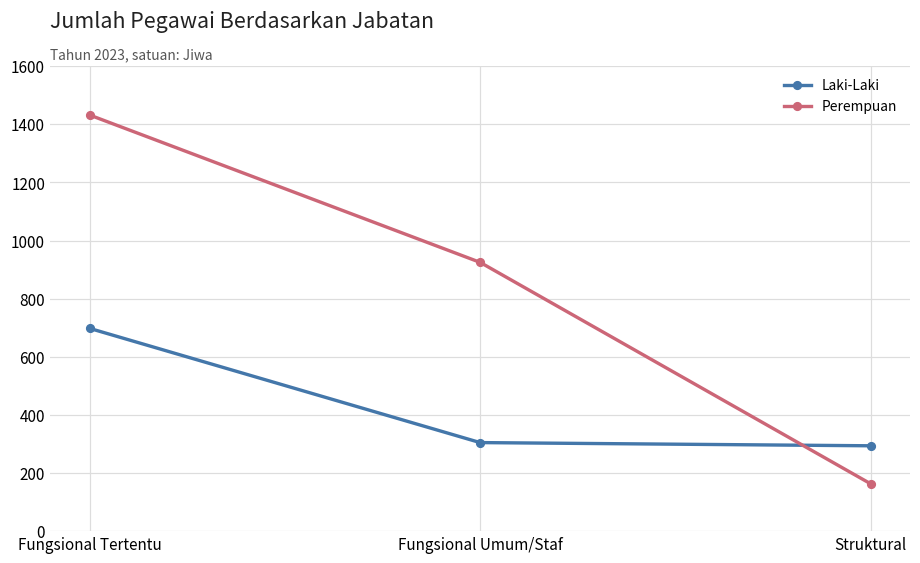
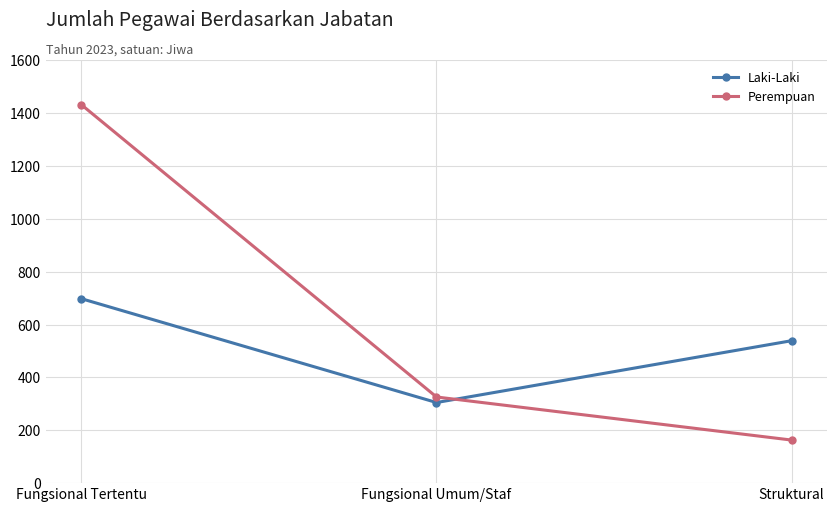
Perempuan, Fungsional Umum/Staf: 930 -> 330
Laki-Laki, Struktural: 290 -> 540
